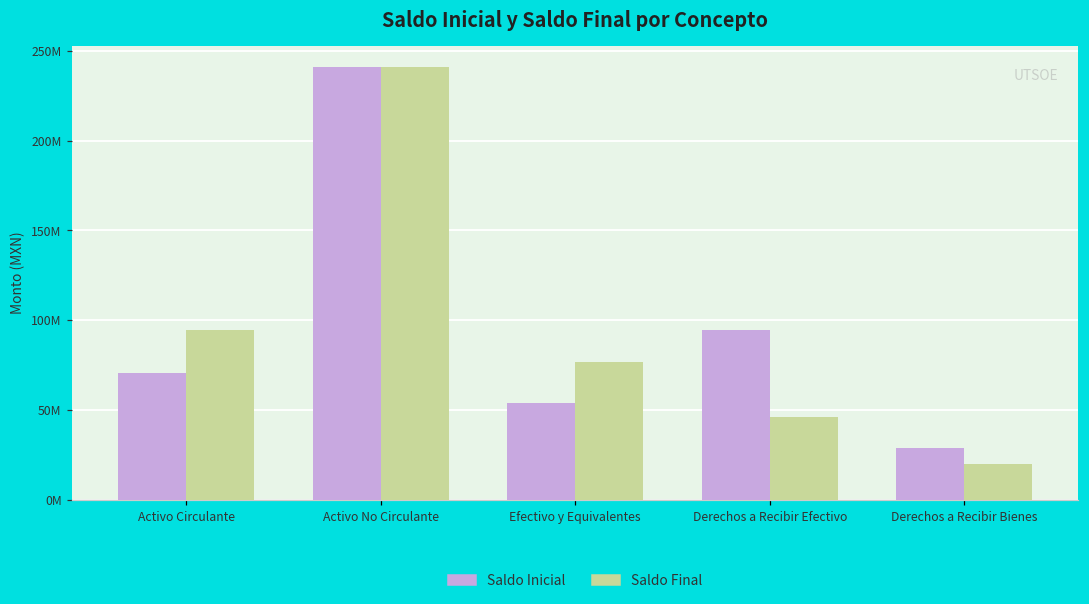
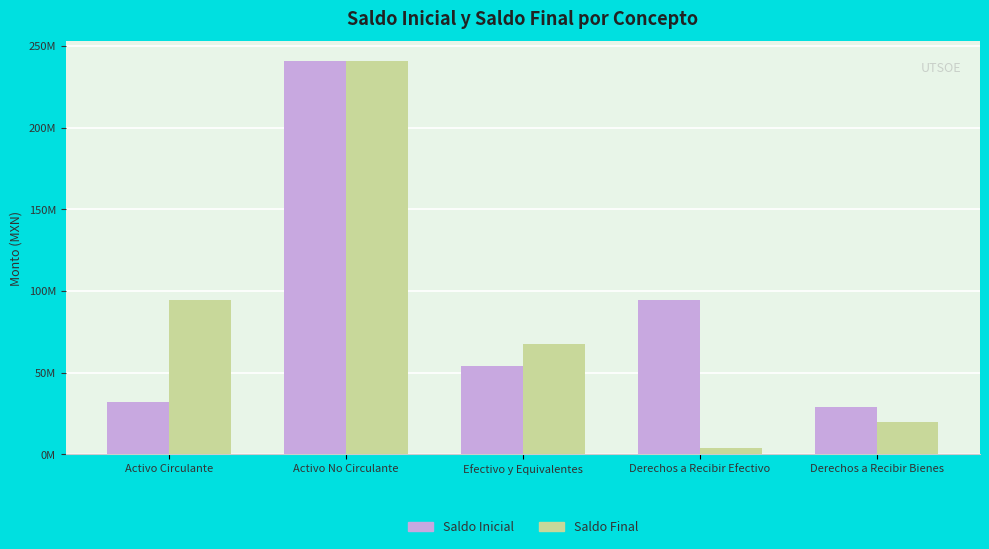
Saldo Inicial, Activo Circulante: 70000000 -> 32000000
Saldo Final, Efectivo y Equivalentes: 77000000 -> 68000000
Saldo Final, Derechos a Recibir Efectivo: 46000000 -> 4000000
